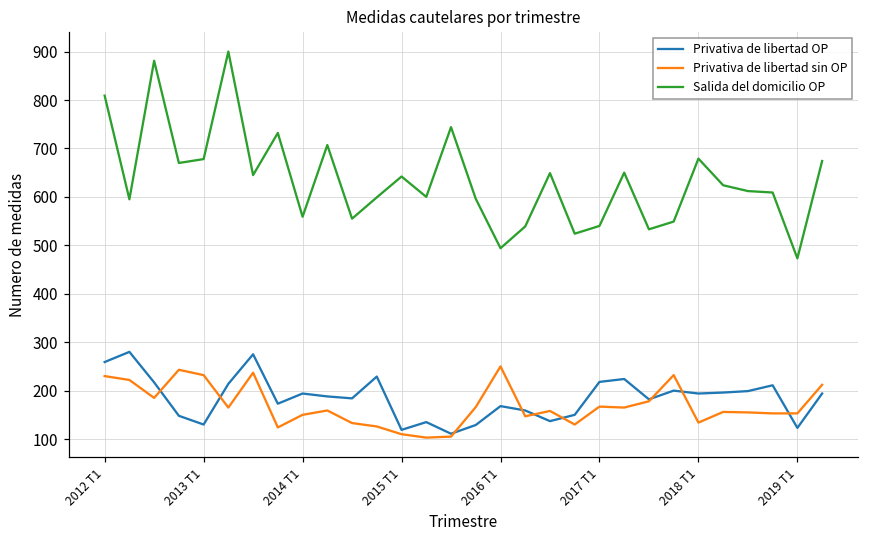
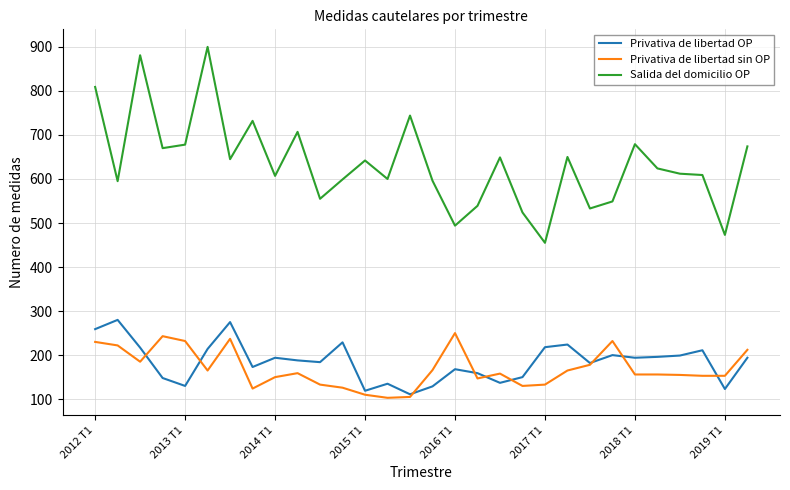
Salida del domicilio OP, 2014 T1: 560 -> 610
Privativa de libertad sin OP, 2017 T1: 170 -> 130
Salida del domicilio OP, 2017 T1: 540 -> 460
Privativa de libertad sin OP, 2018 T1: 130 -> 160
